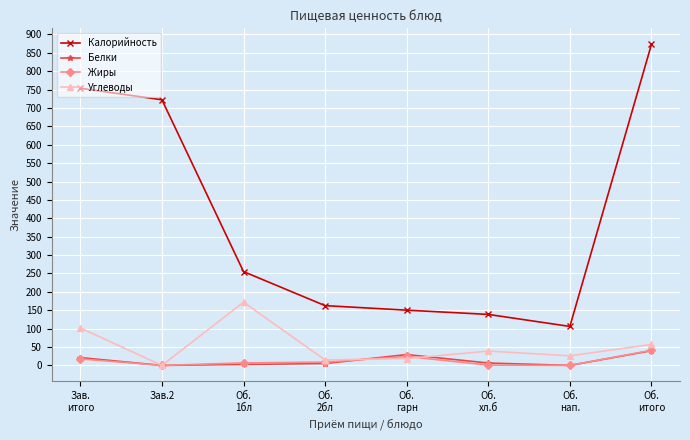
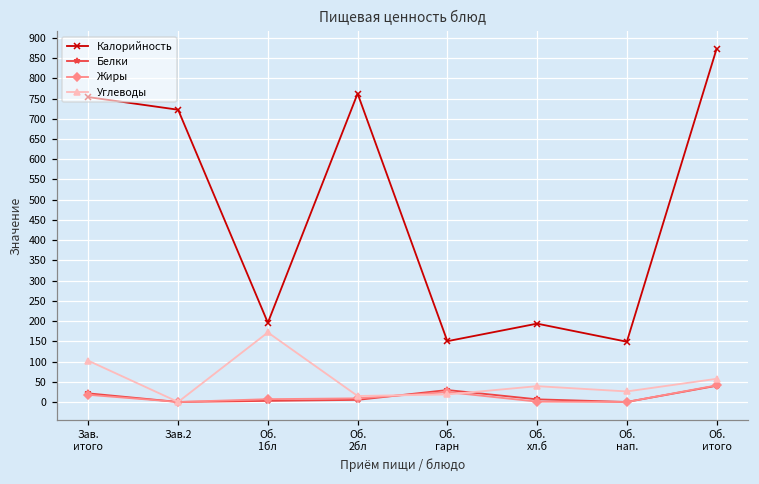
Калорийность, Об. 1бл: 260 -> 200
Калорийность, Об. 2бл: 160 -> 760
Калорийность, Об. хл.б: 140 -> 190
Калорийность, Об. нап.: 110 -> 150
